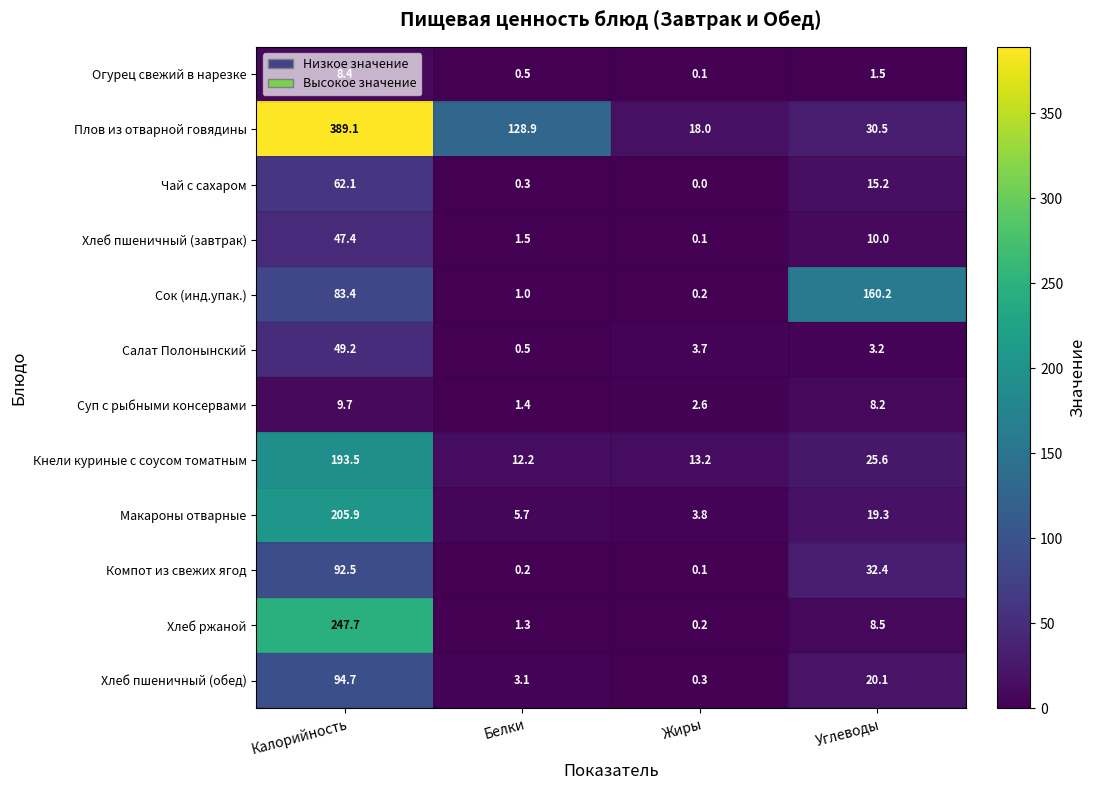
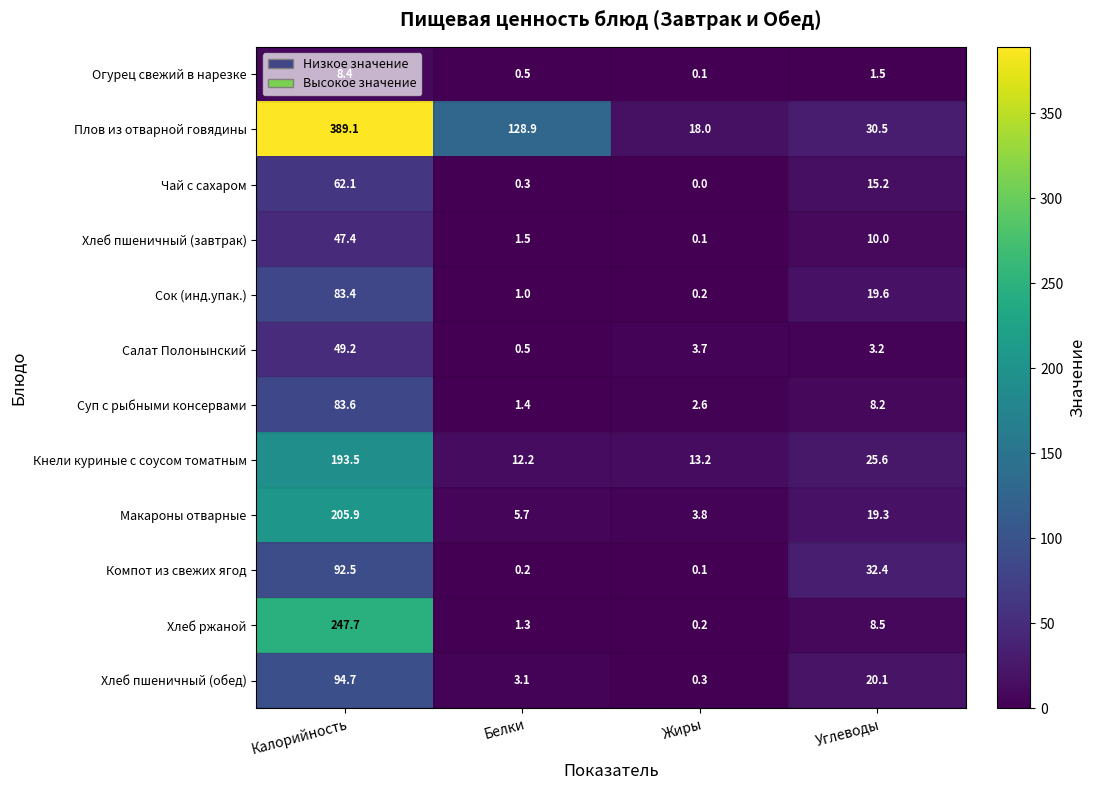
Сок (инд.упак.), Углеводы: 160.2 -> 19.6
Суп с рыбными консервами, Калорийность: 9.7 -> 83.6
